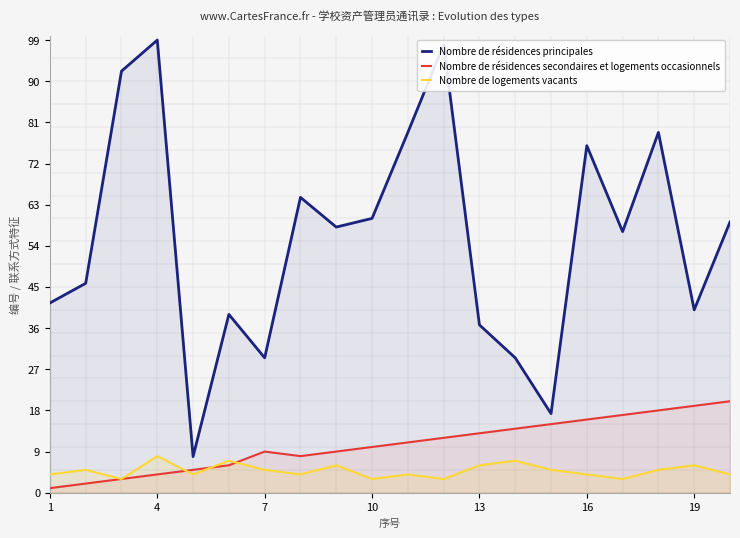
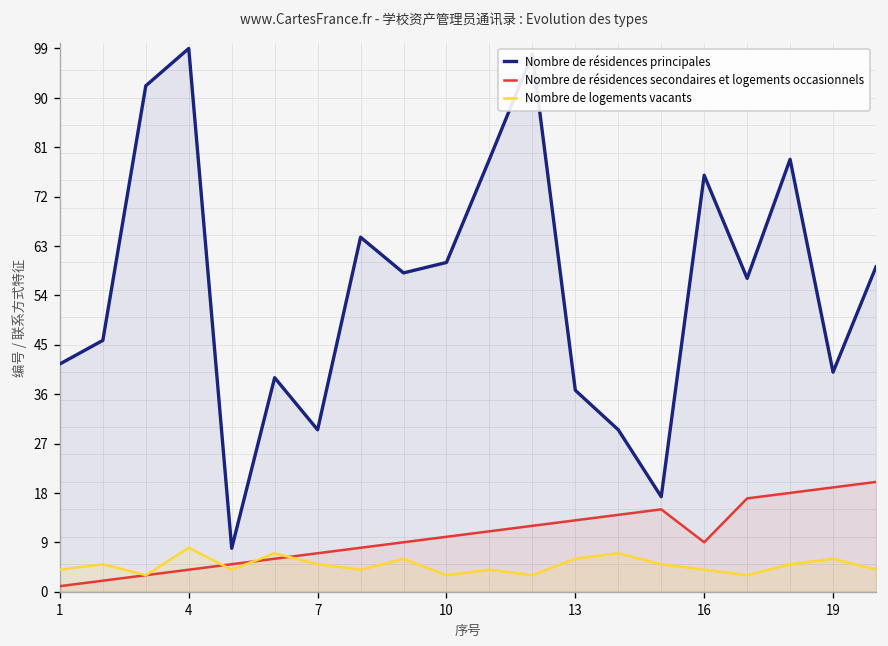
Nombre de résidences secondaires et logements occasionnels, 7: 9 -> 7
Nombre de résidences secondaires et logements occasionnels, 16: 16 -> 9
